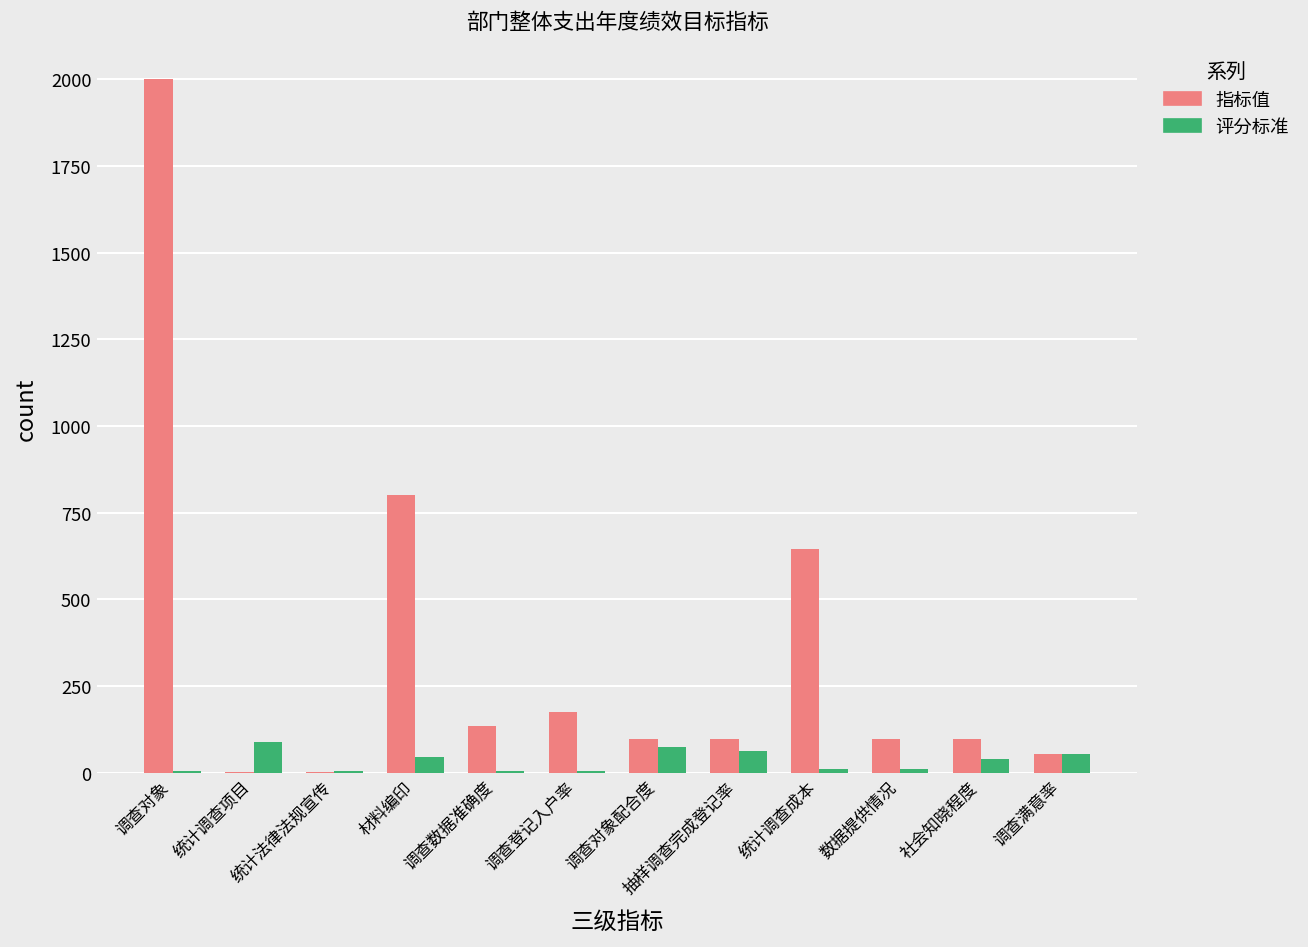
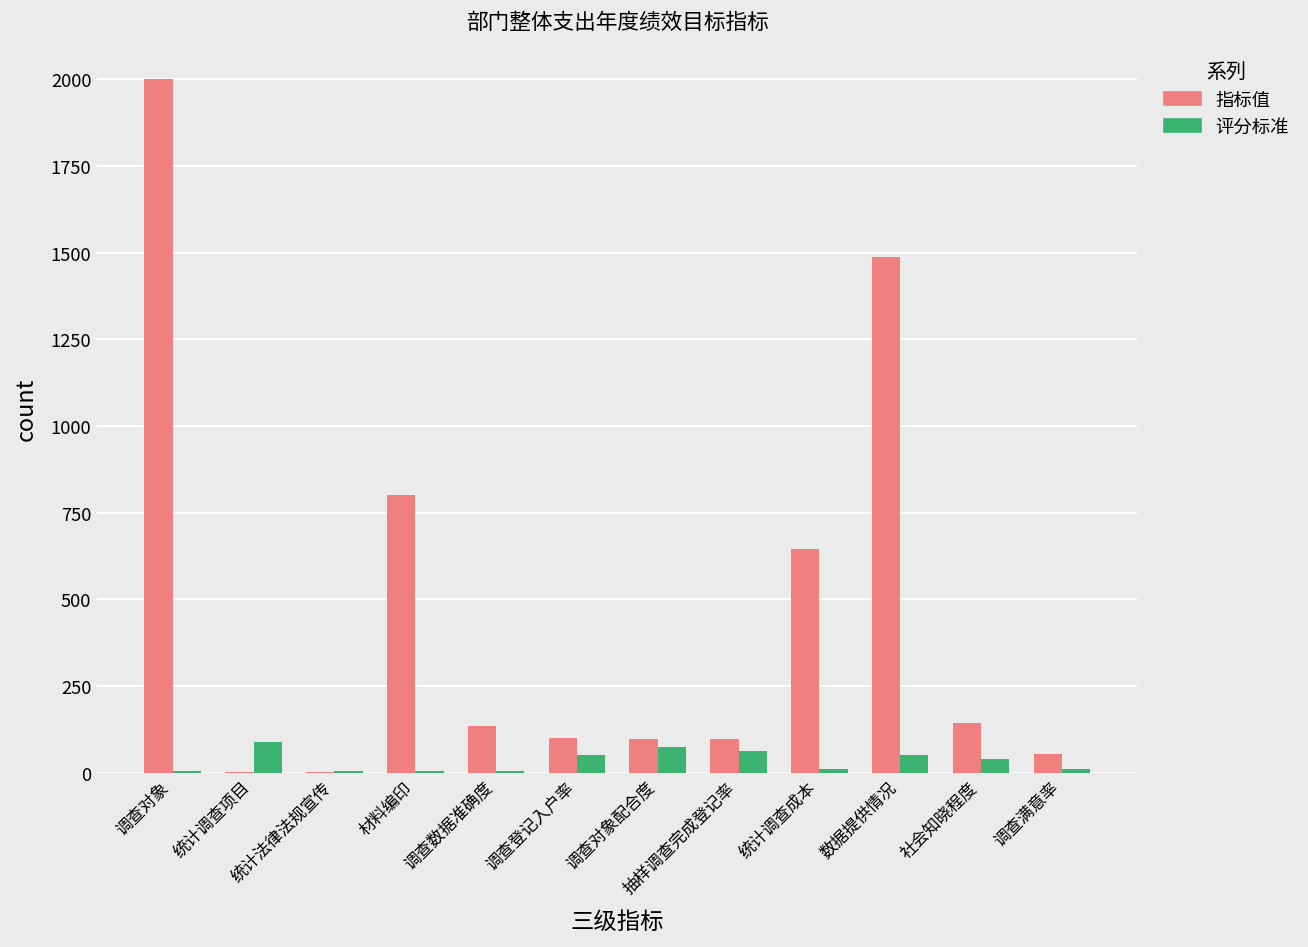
评分标准, 材料编印: 50 -> 10
指标值, 调查登记入户率: 180 -> 100
评分标准, 调查登记入户率: 10 -> 50
指标值, 数据提供情况: 100 -> 1490
评分标准, 数据提供情况: 10 -> 50
指标值, 社会知晓程度: 100 -> 140
评分标准, 调查满意率: 50 -> 10
